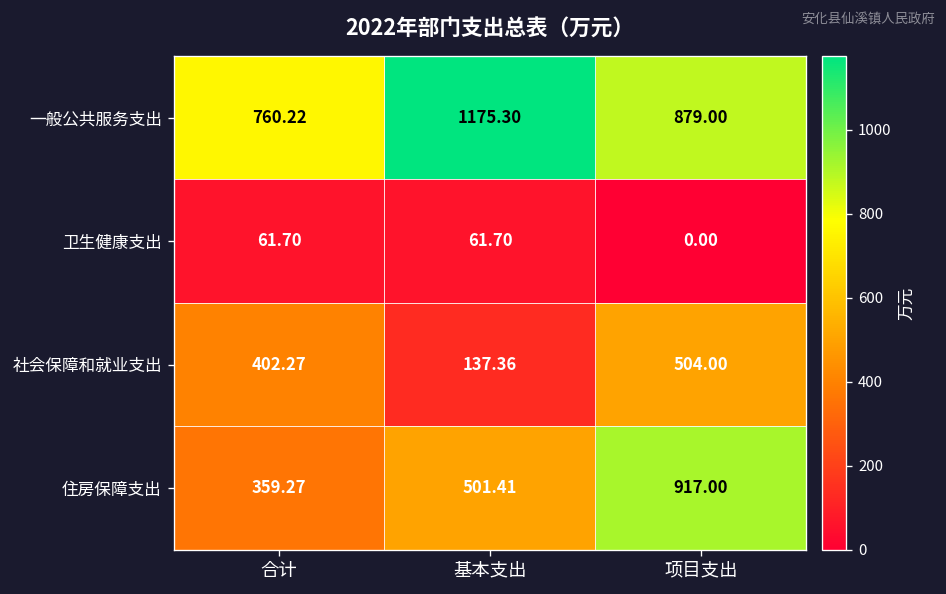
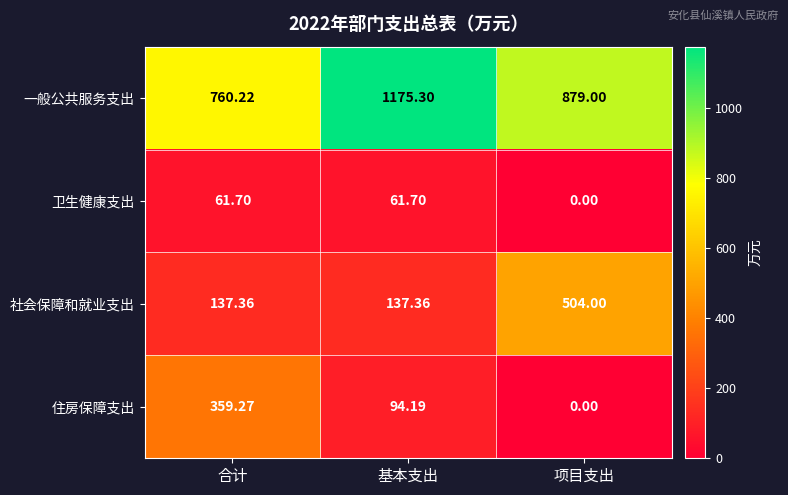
社会保障和就业支出, 合计: 402.27 -> 137.36
住房保障支出, 基本支出: 501.41 -> 94.19
住房保障支出, 项目支出: 917.00 -> 0.00
